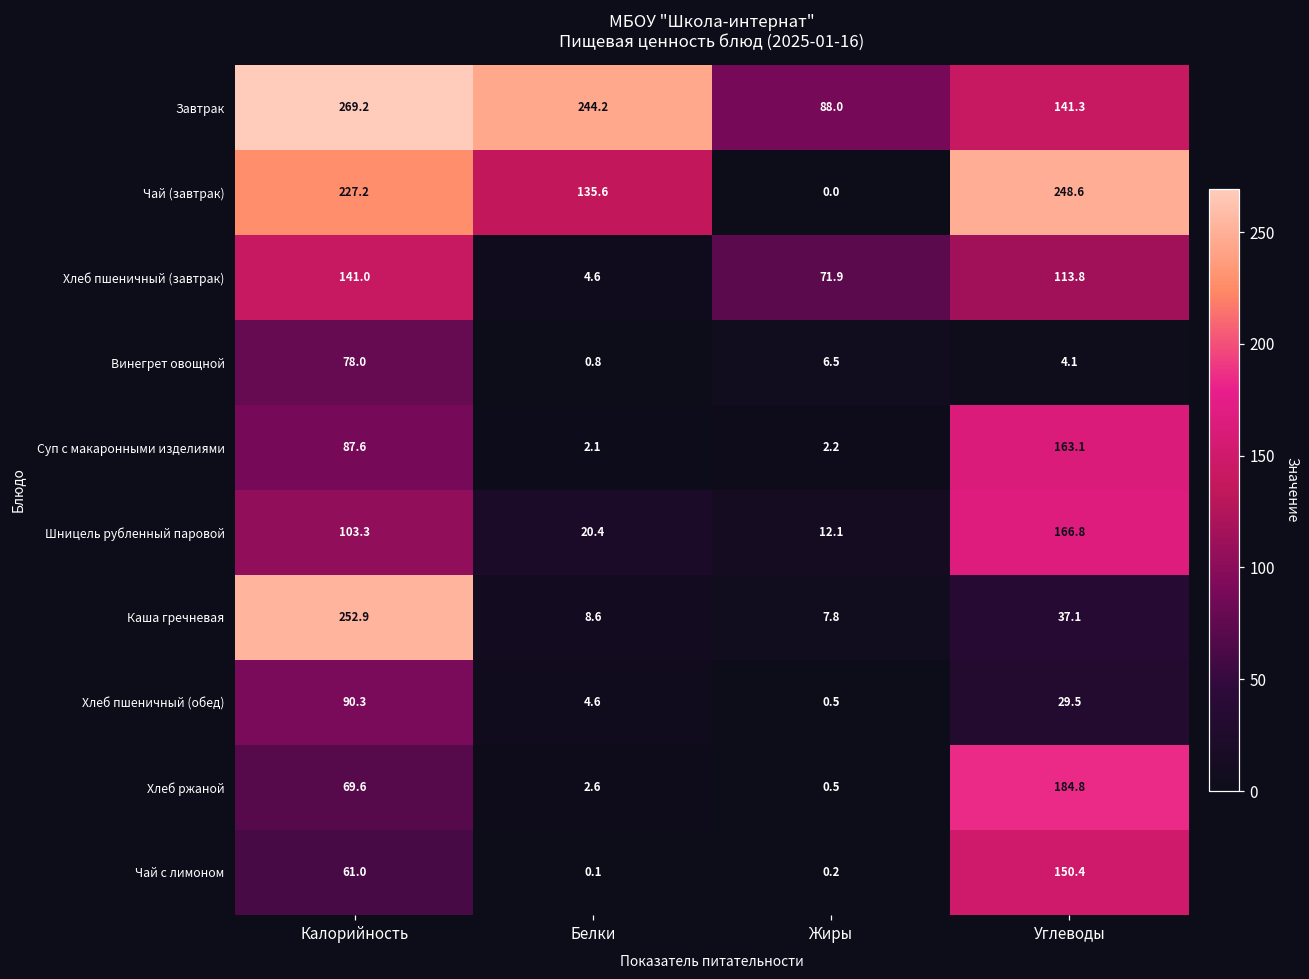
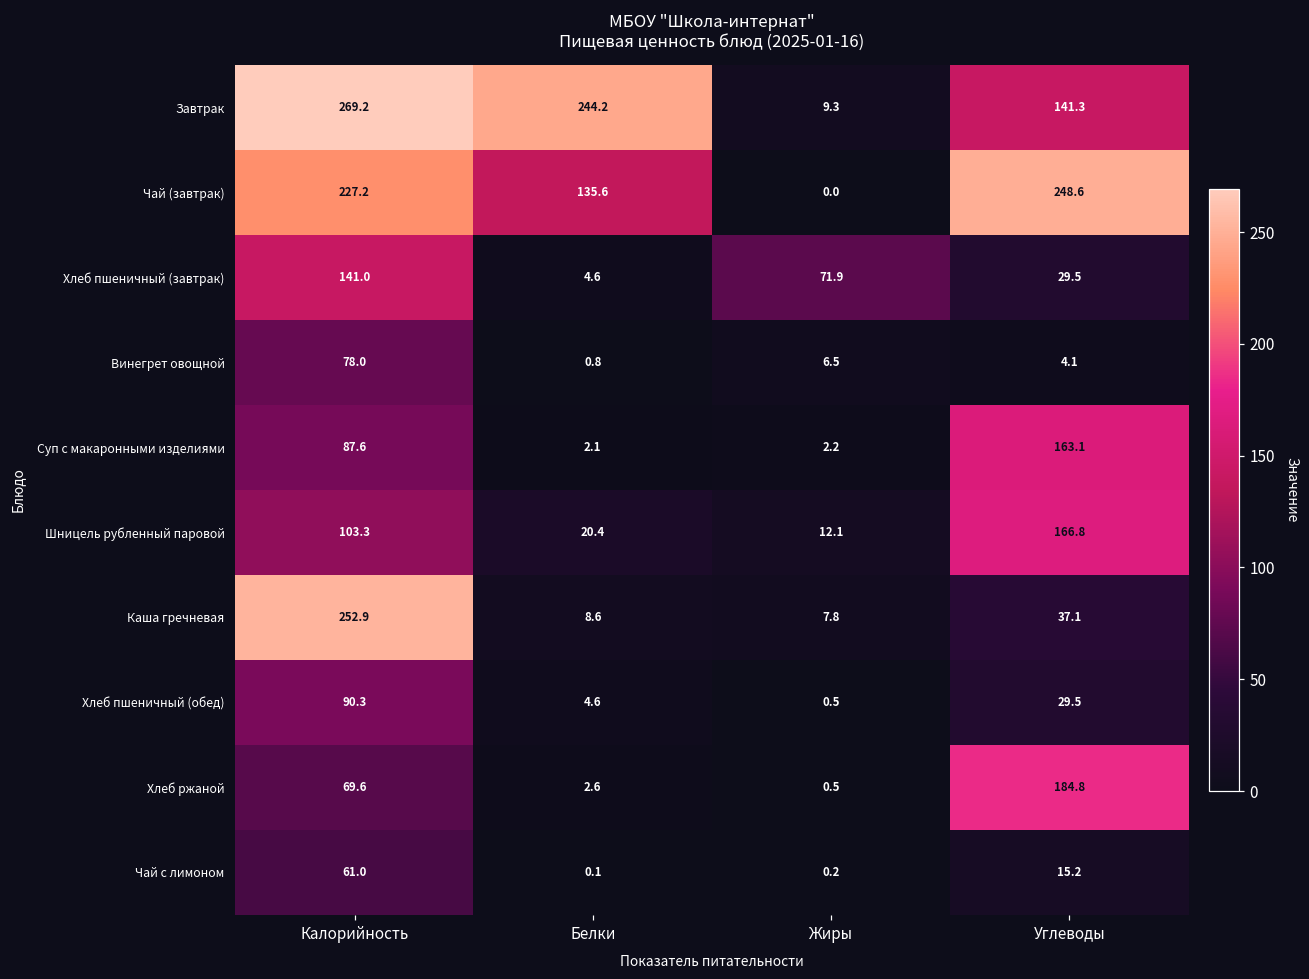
Завтрак, Жиры: 88.0 -> 9.3
Хлеб пшеничный (завтрак), Углеводы: 113.8 -> 29.5
Чай с лимоном, Углеводы: 150.4 -> 15.2
